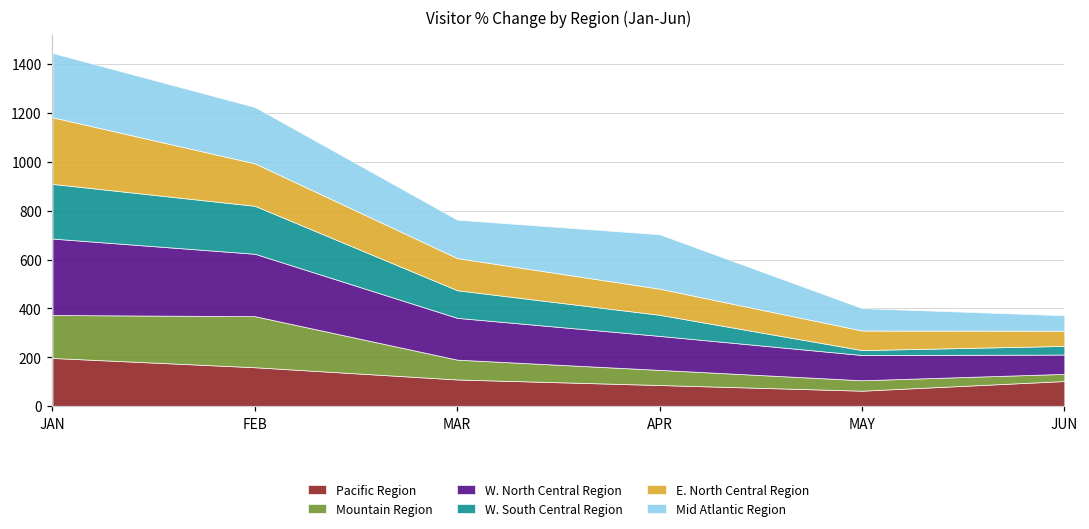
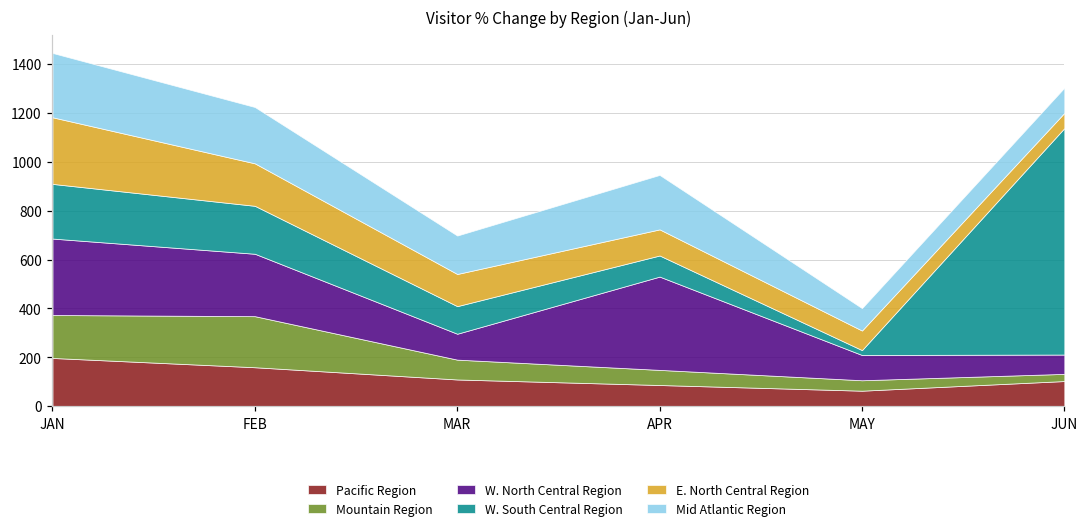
W. North Central Region, MAR: 170 -> 110
W. North Central Region, APR: 140 -> 380
W. South Central Region, JUN: 40 -> 930
Mid Atlantic Region, JUN: 60 -> 100
